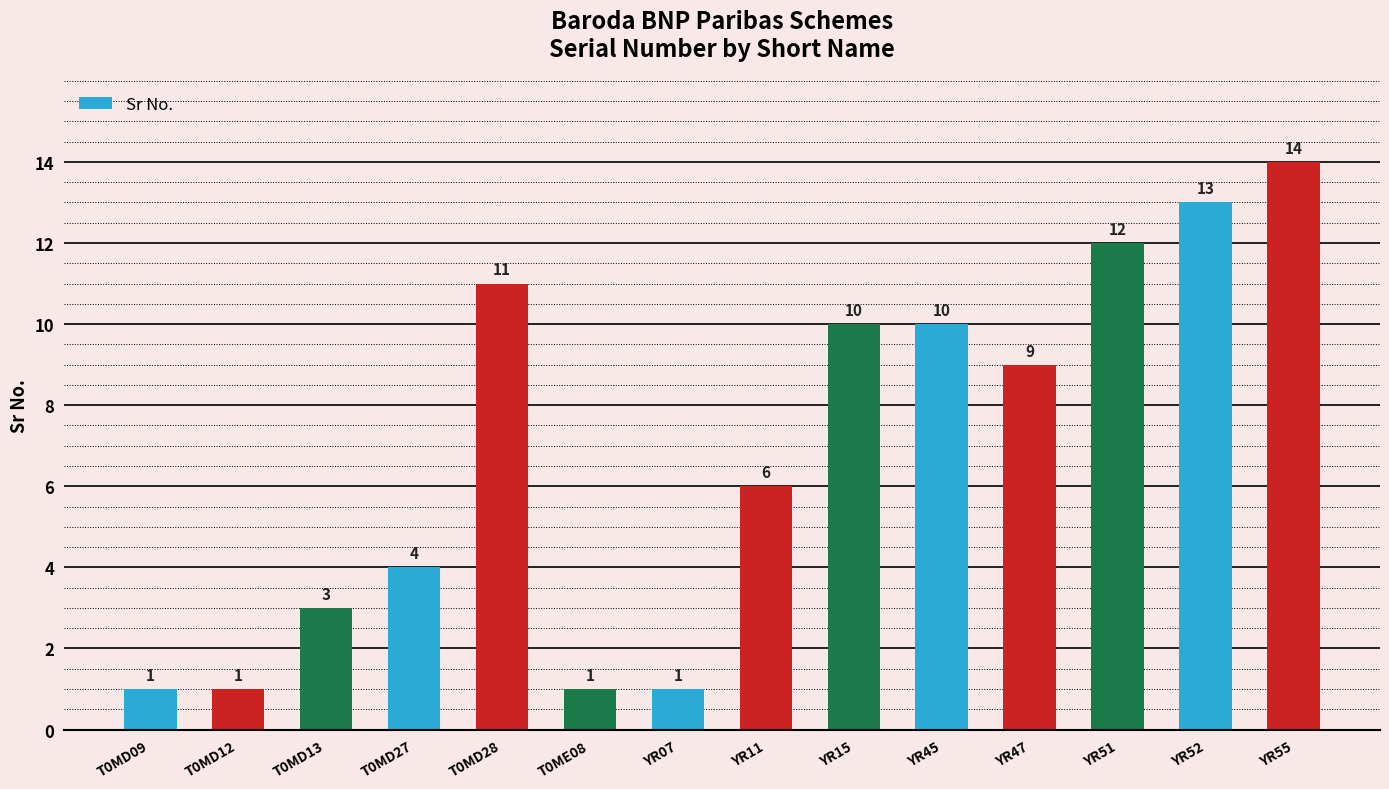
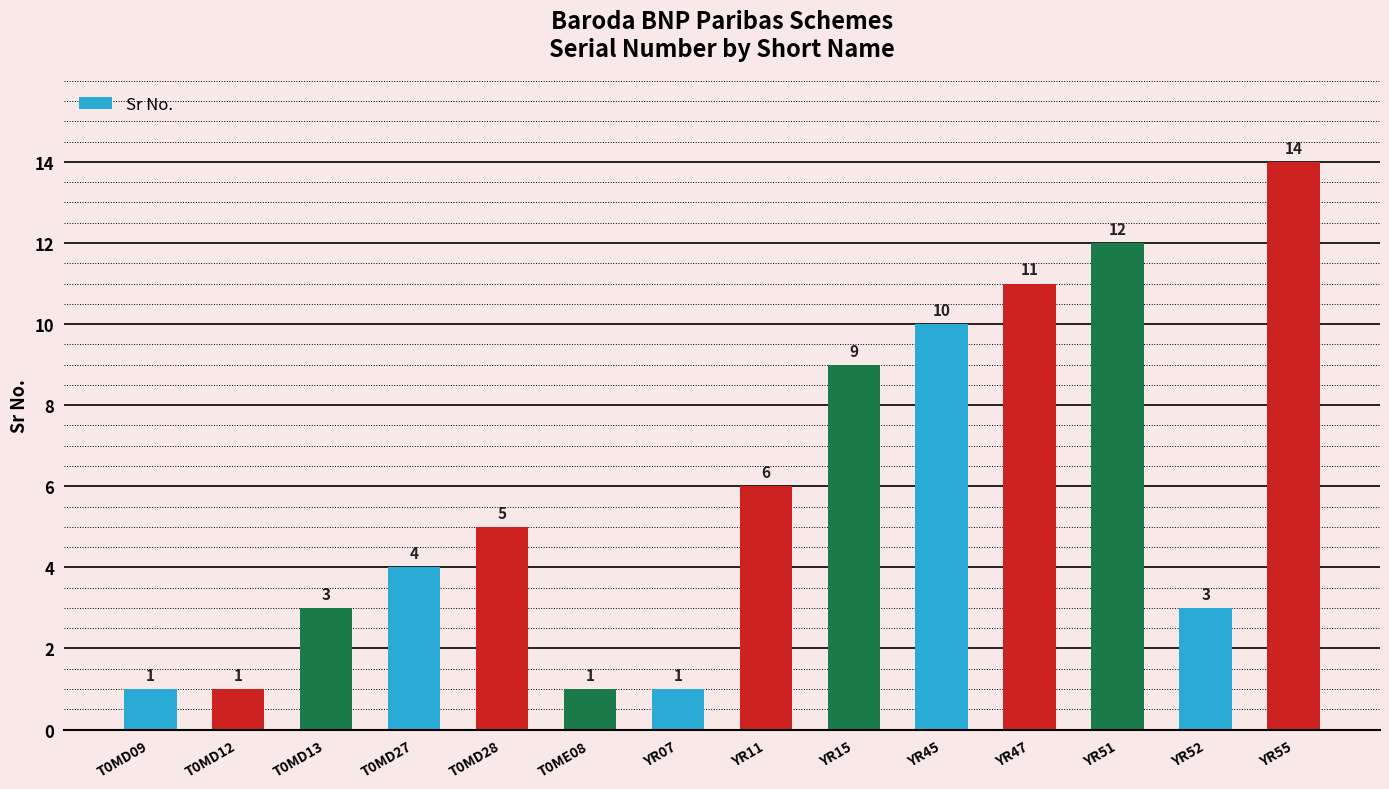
T0MD28: 11 -> 5
YR15: 10 -> 9
YR47: 9 -> 11
YR52: 13 -> 3
